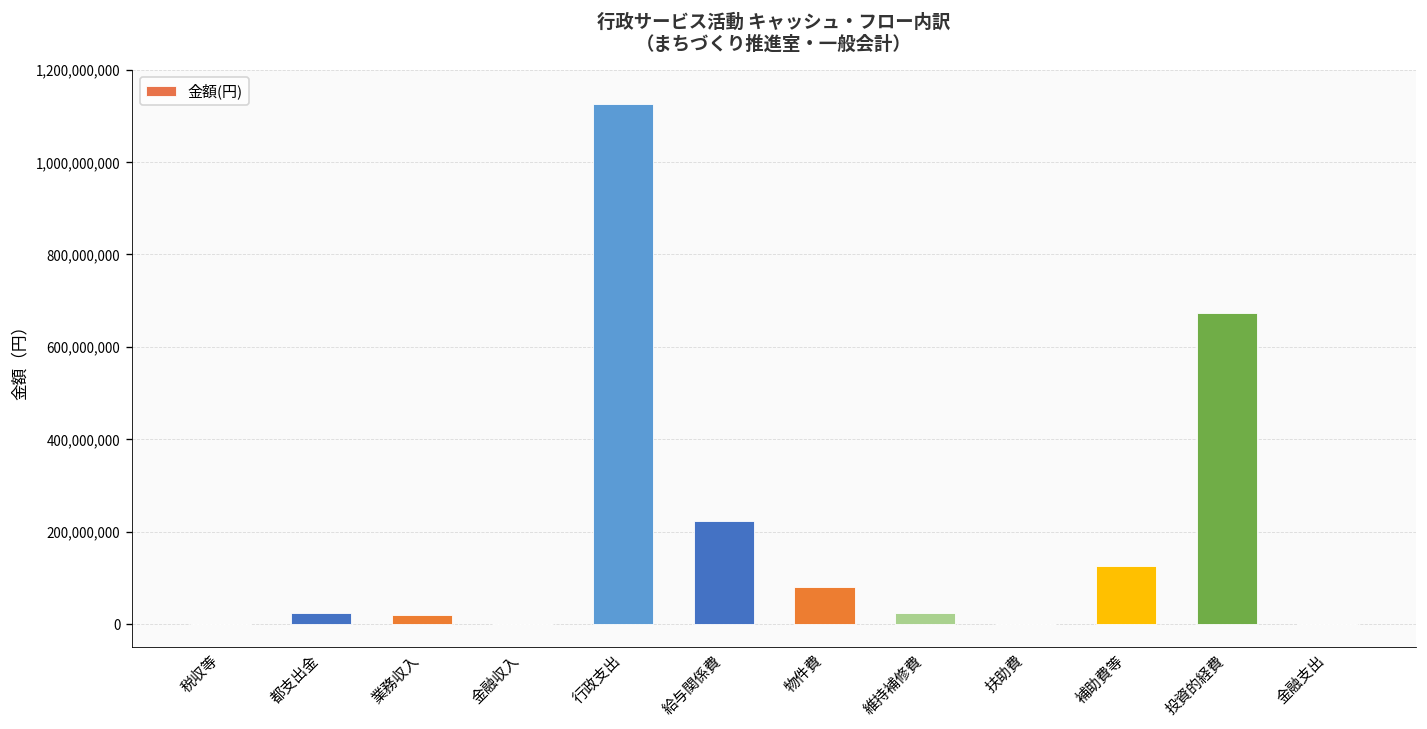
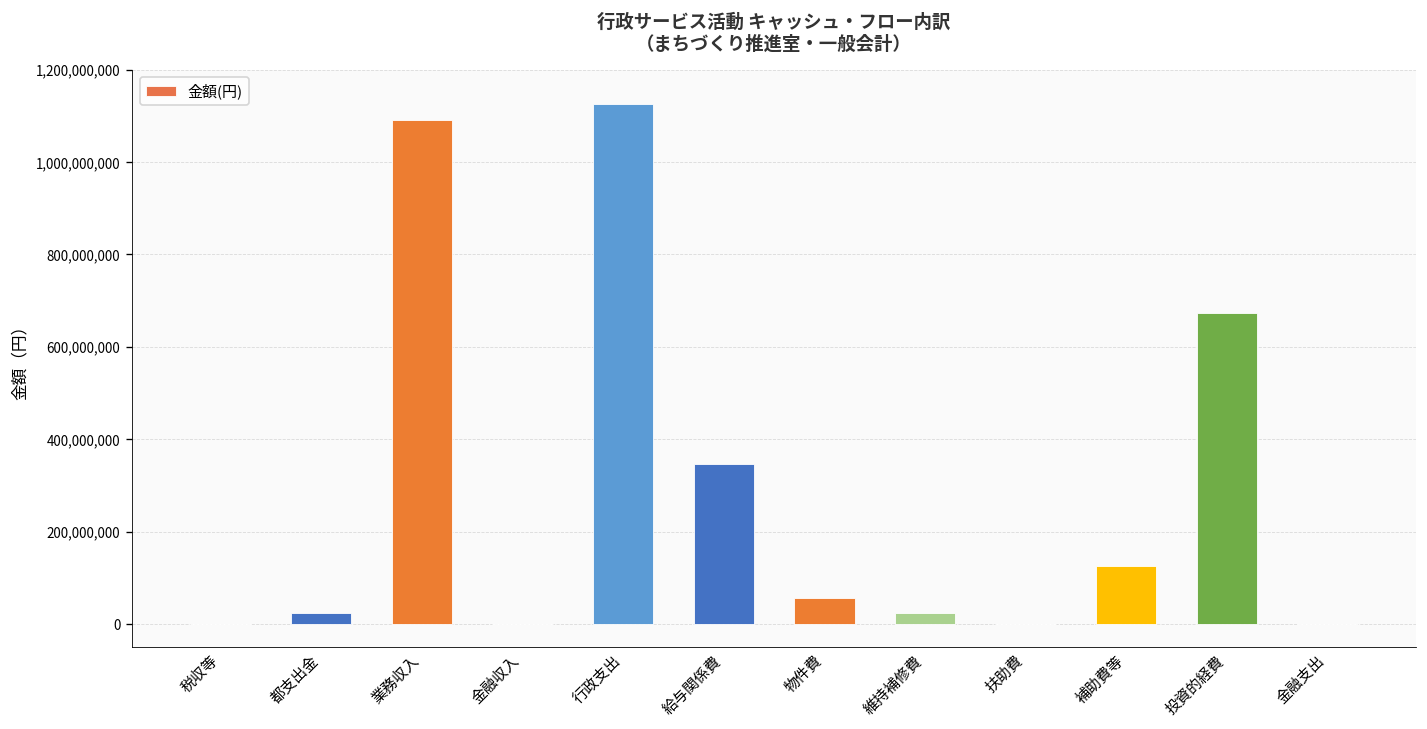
業務収入: 20,000,000 -> 1,090,000,000
給与関係費: 220,000,000 -> 350,000,000
物件費: 80,000,000 -> 60,000,000
